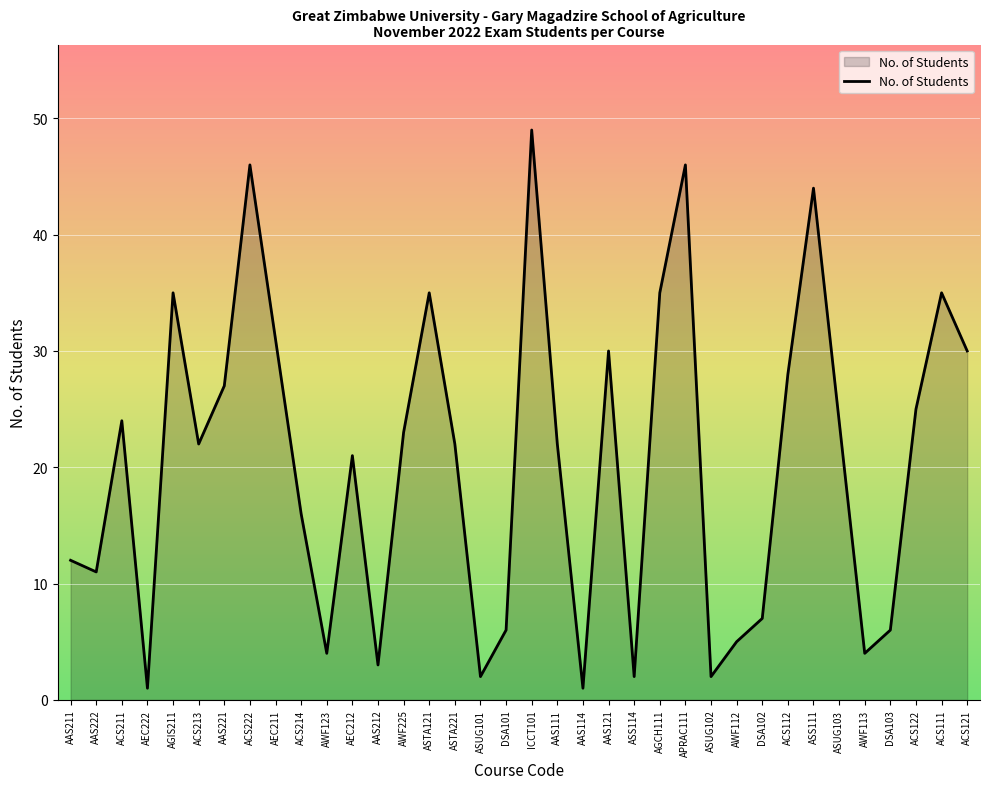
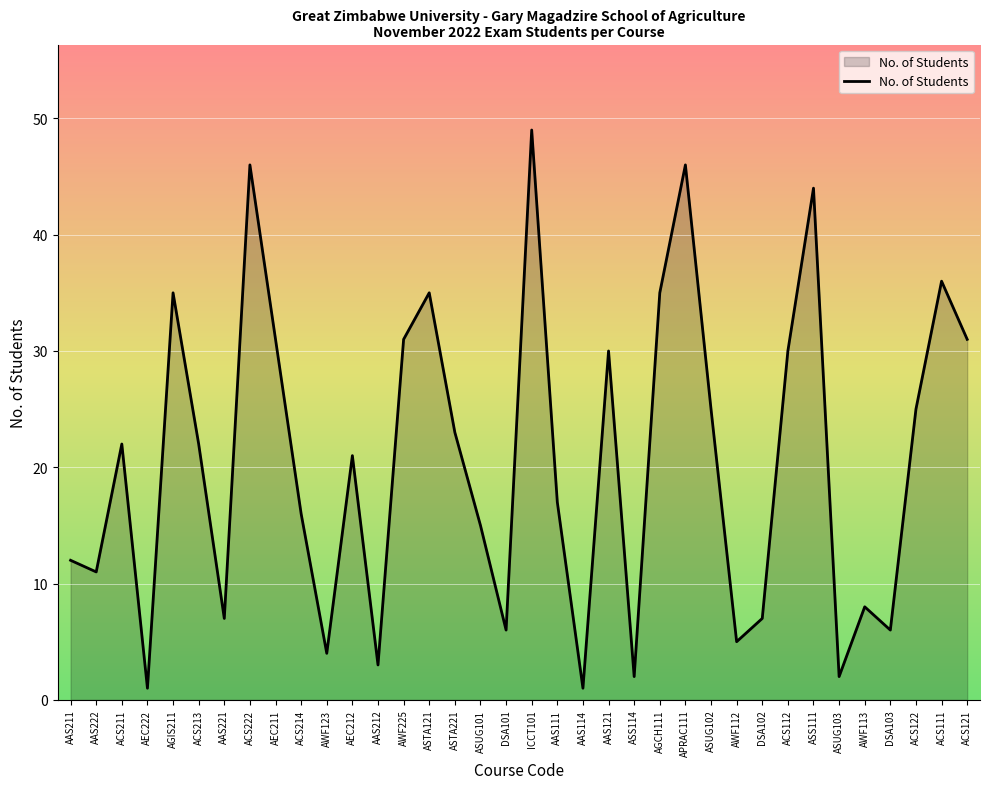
ACS211: 24 -> 22
AAS221: 27 -> 7
AWF225: 23 -> 31
ASTA221: 22 -> 23
ASUG101: 2 -> 15
AAS111: 22 -> 17
ASUG102: 2 -> 25
ACS112: 28 -> 30
ASUG103: 24 -> 2
AWF113: 4 -> 8
ACS111: 35 -> 36
ACS121: 30 -> 31
